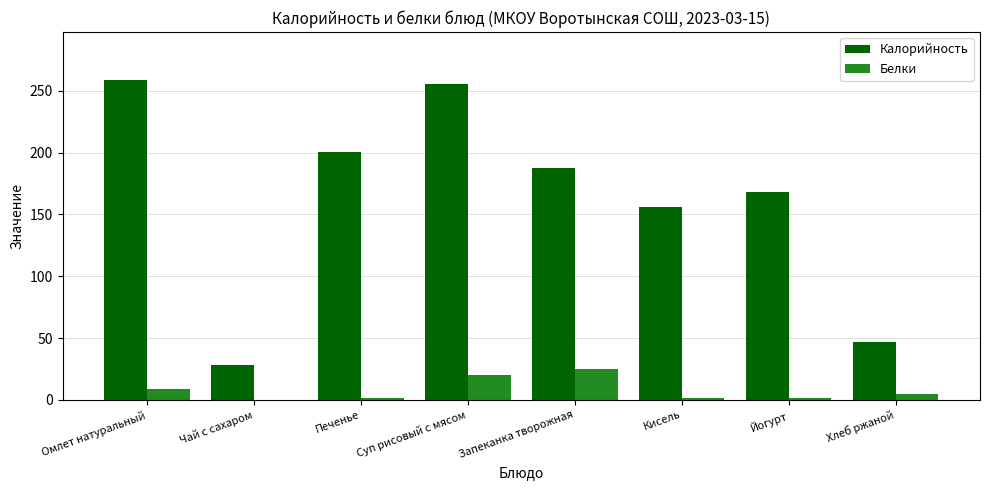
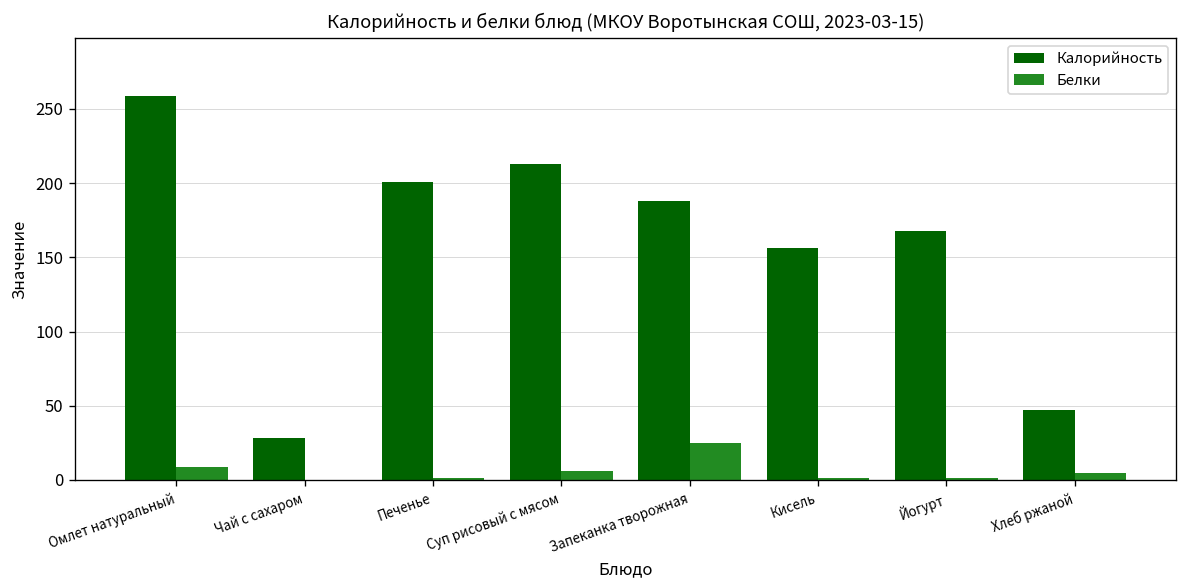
Калорийность, Суп рисовый с мясом: 255 -> 213
Белки, Суп рисовый с мясом: 20 -> 6
